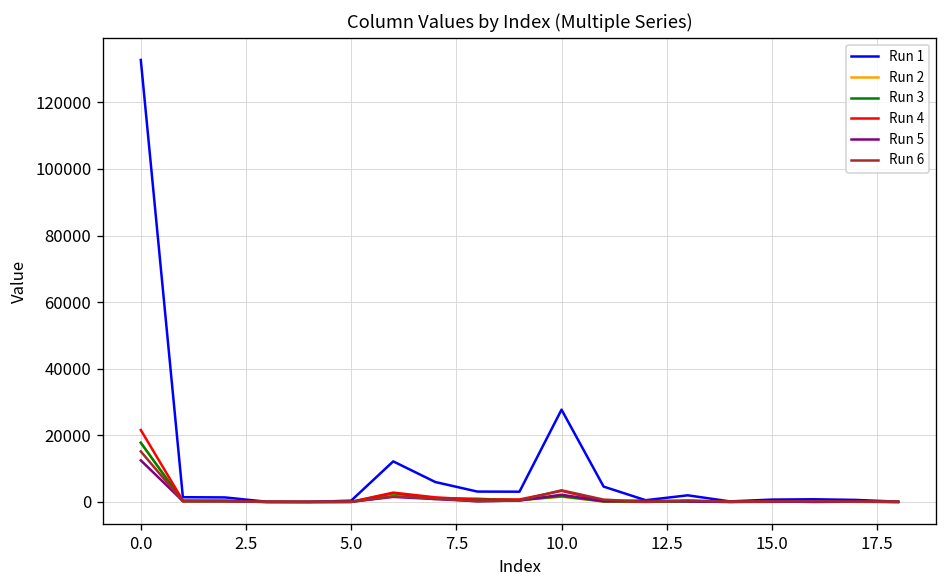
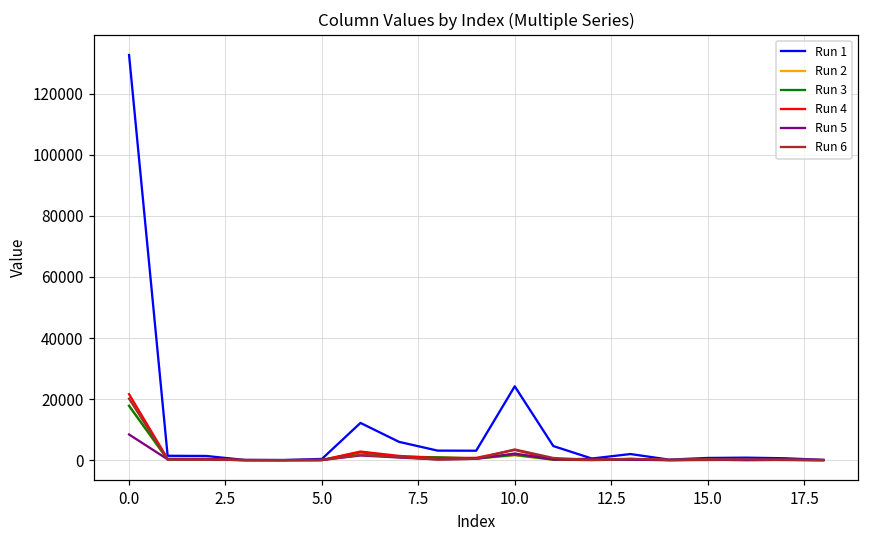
Run 5, 0.0: 13000 -> 8000
Run 6, 0.0: 15000 -> 20000
Run 1, 10.0: 28000 -> 24000
